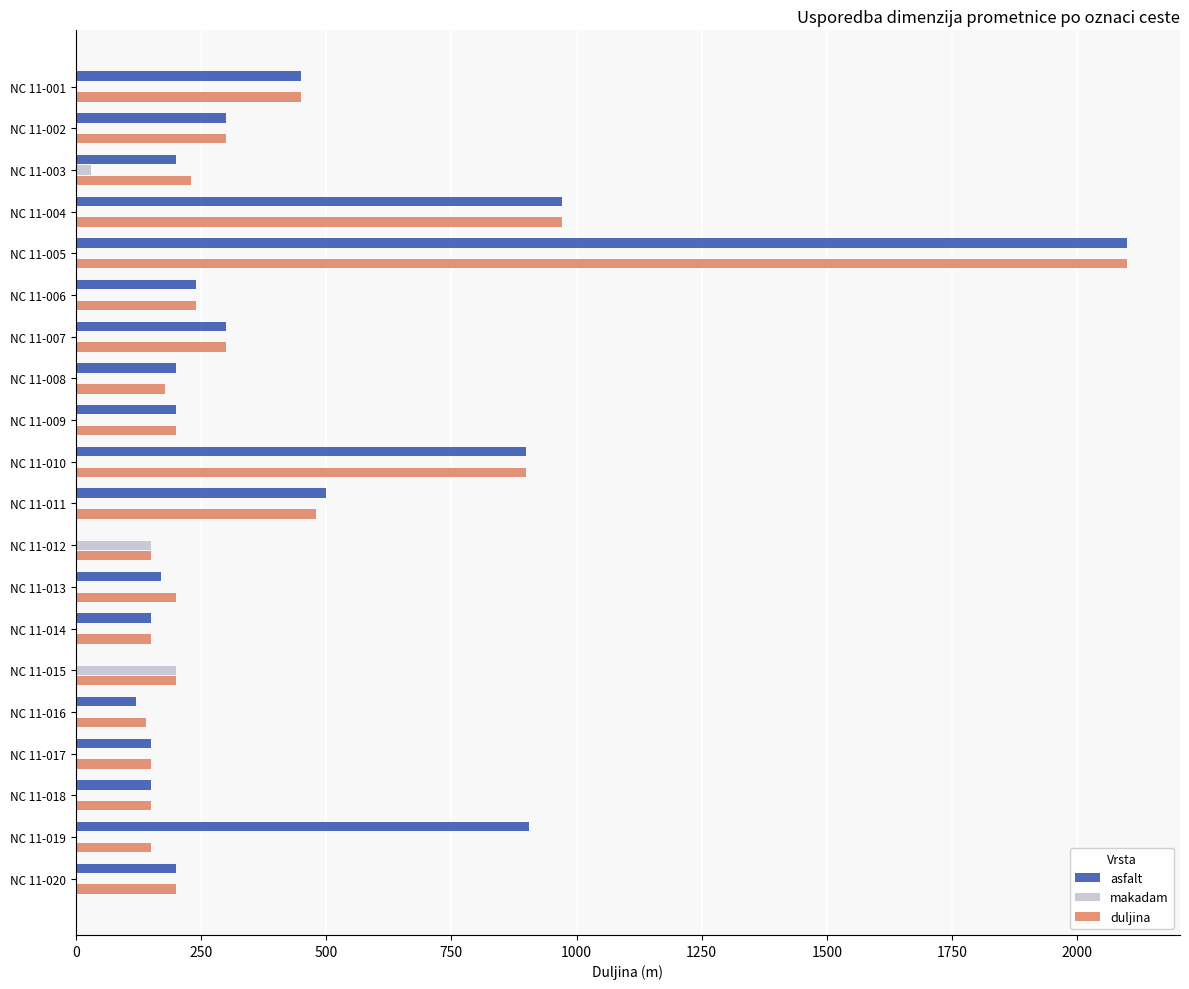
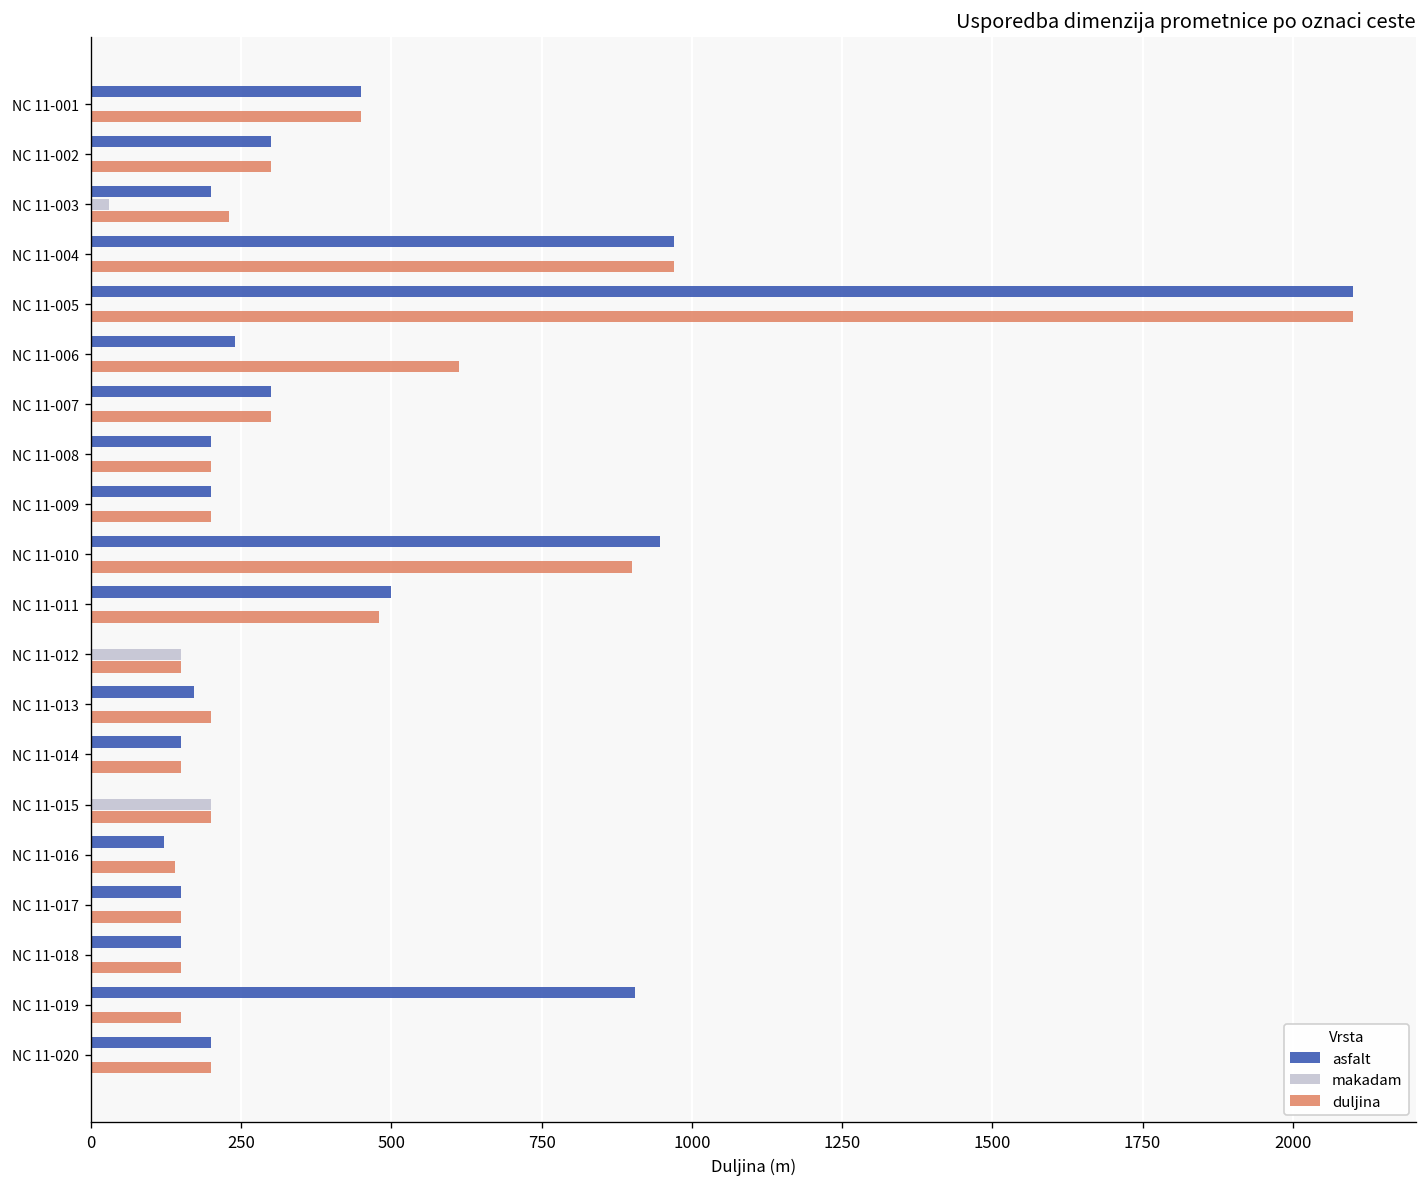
duljina, NC 11-006: 240 -> 610
duljina, NC 11-008: 180 -> 200
asfalt, NC 11-010: 900 -> 950
